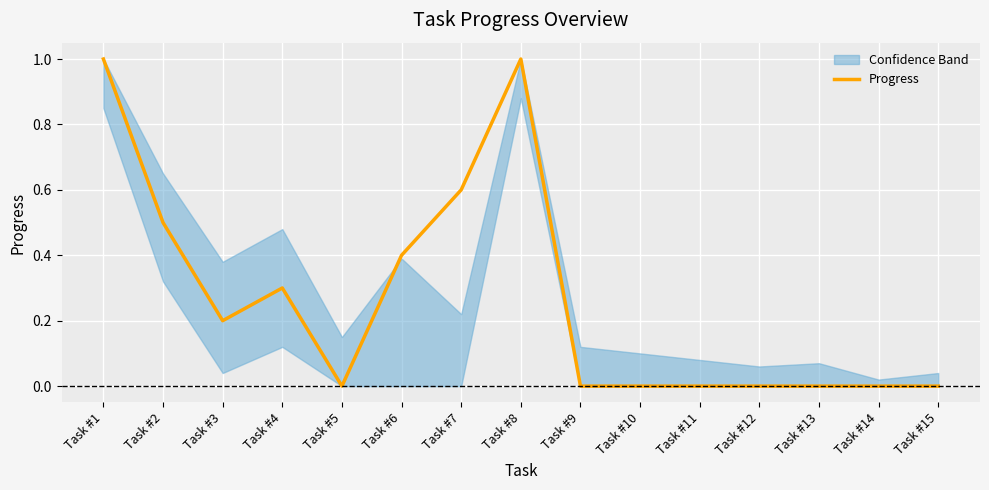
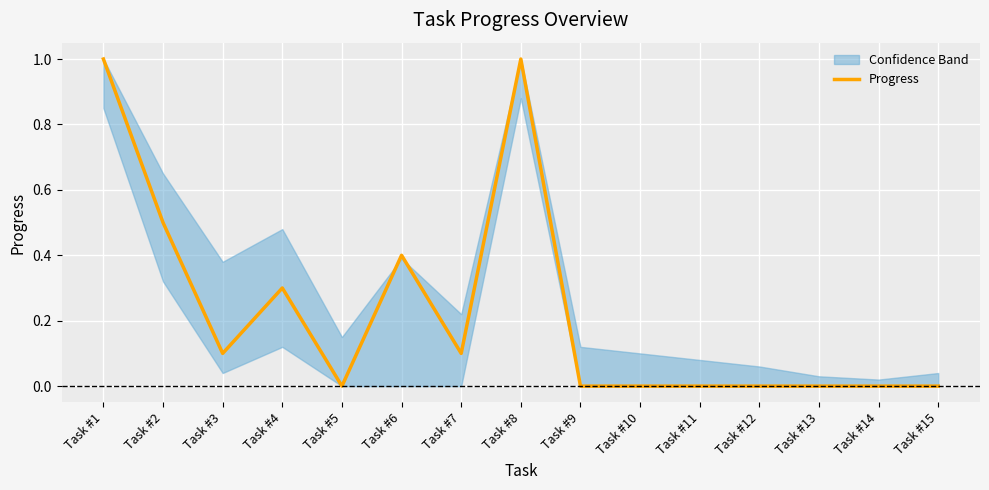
Progress, Task #3: 0.2 -> 0.1
Progress, Task #7: 0.6 -> 0.1
Confidence Band, Task #13: 0.07 -> 0.03
